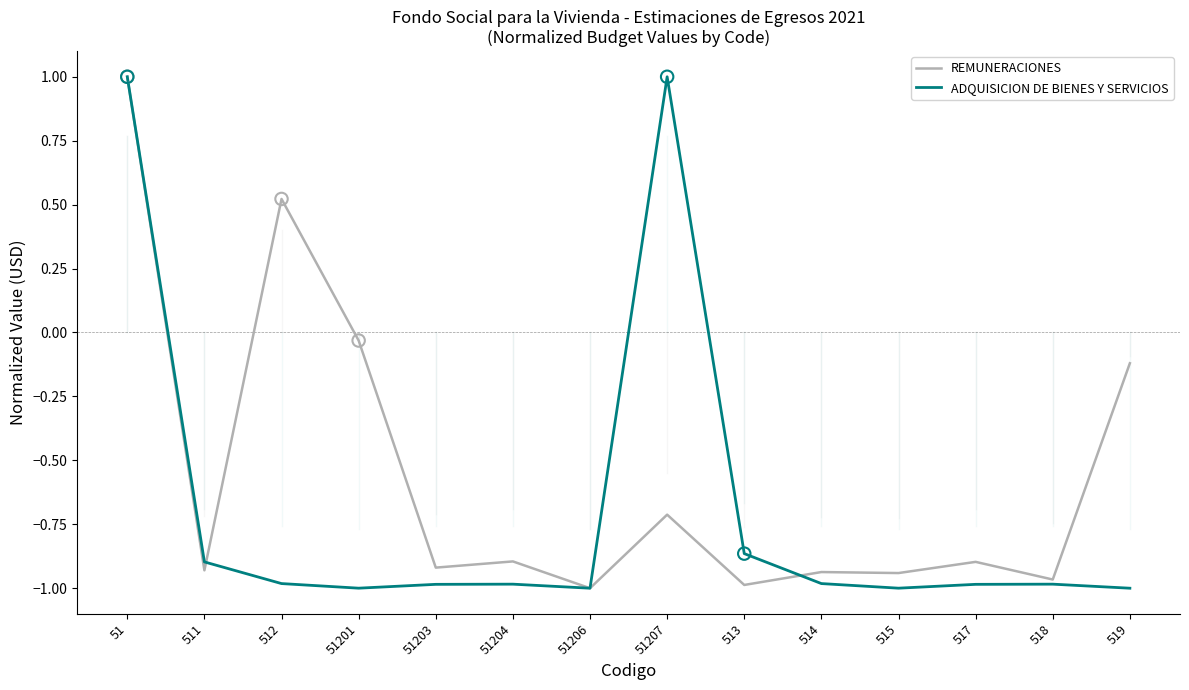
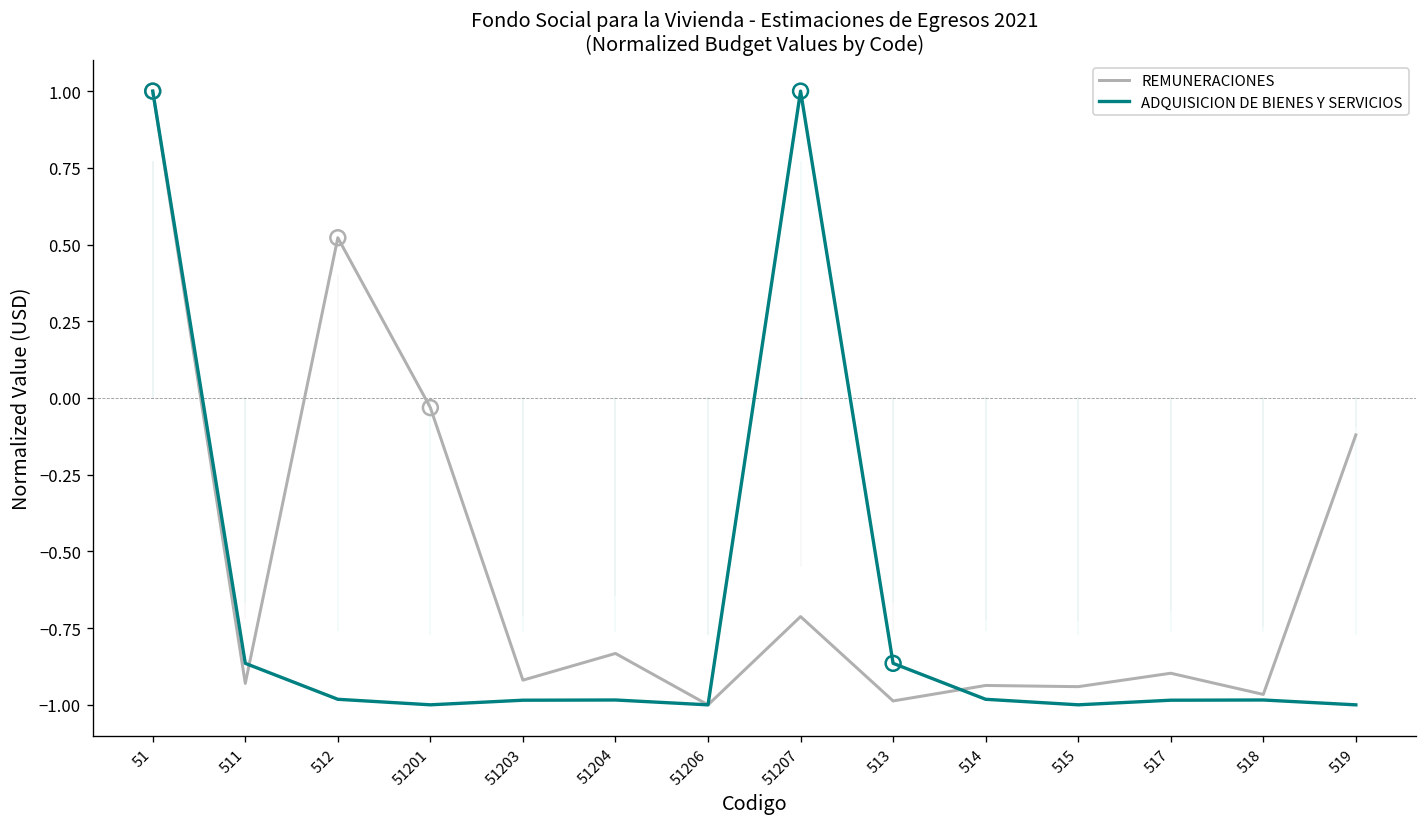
ADQUISICION DE BIENES Y SERVICIOS, 511: -0.90 -> -0.86
REMUNERACIONES, 51204: -0.90 -> -0.83
